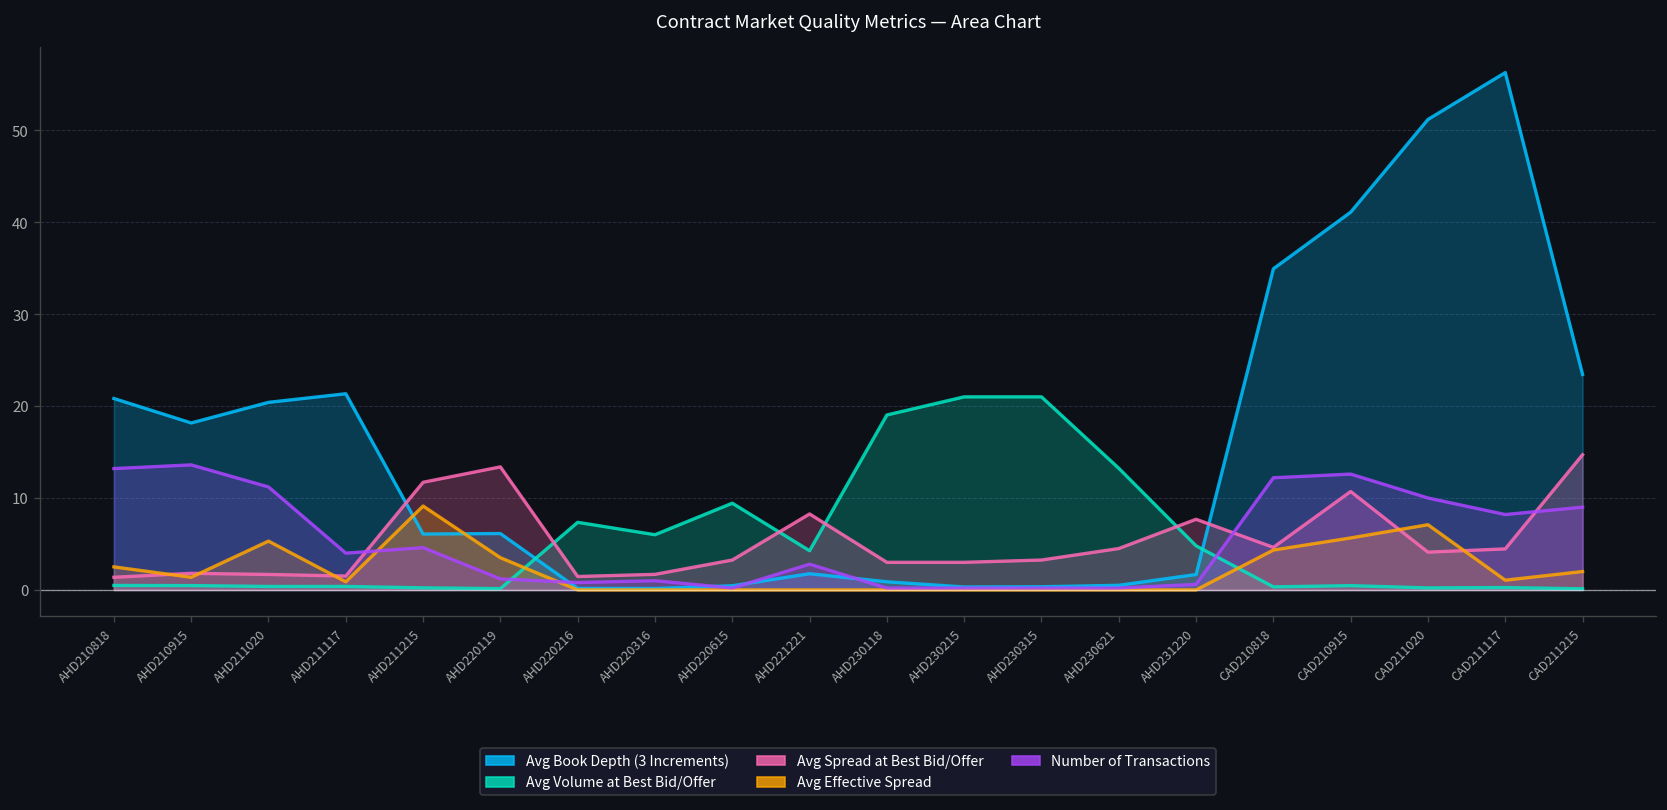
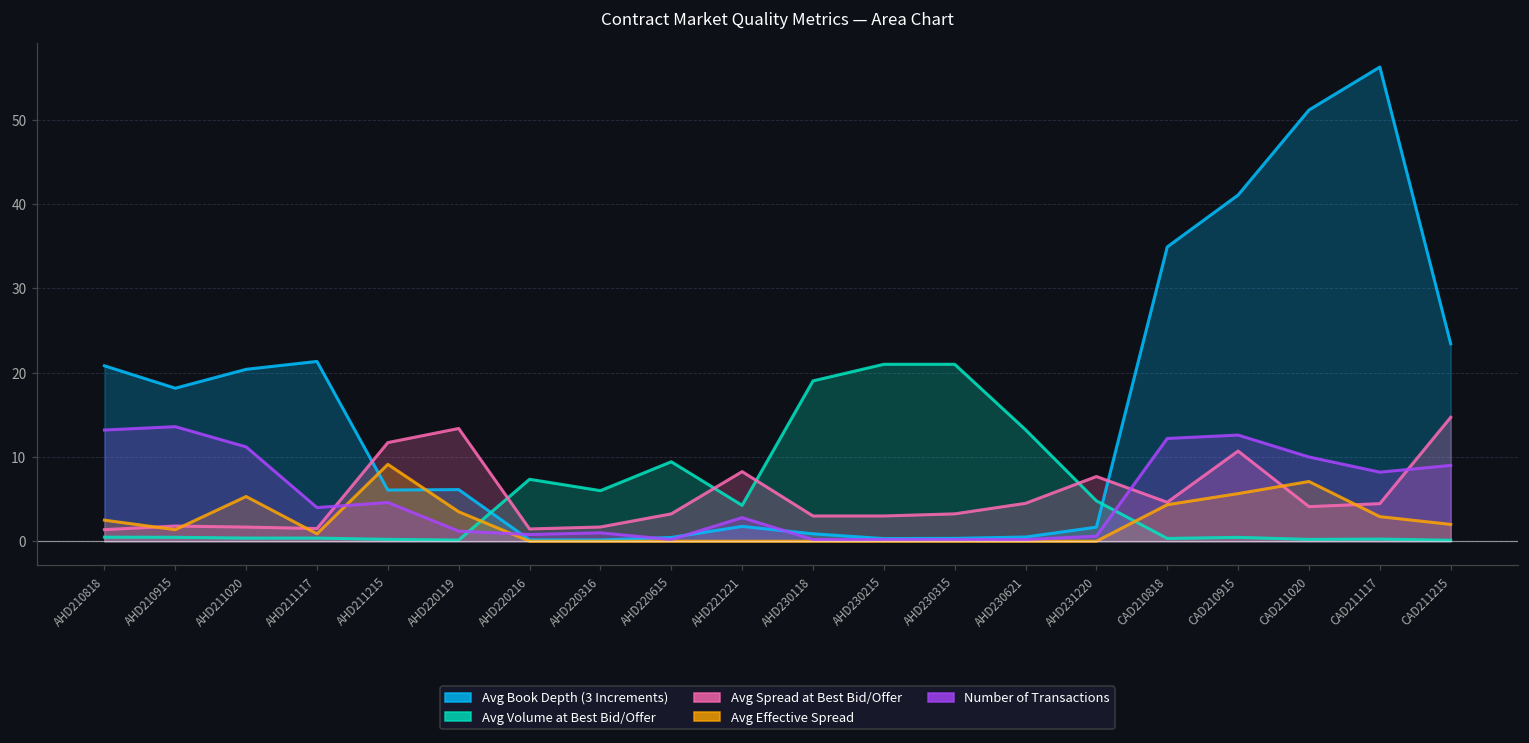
Avg Effective Spread, CAD211117: 1 -> 3
